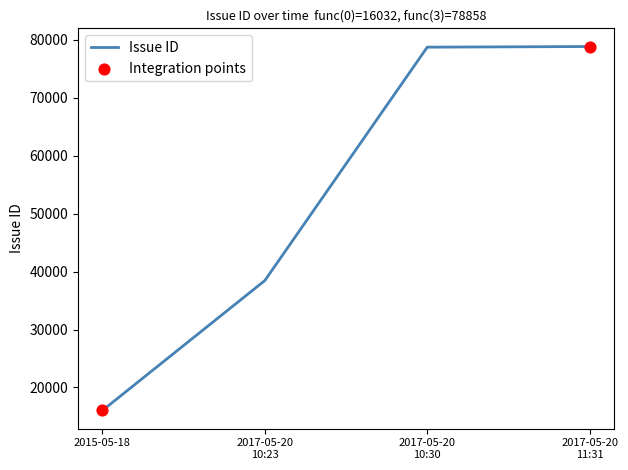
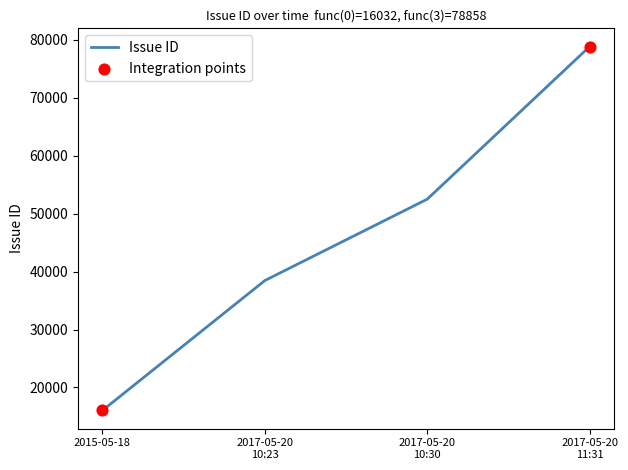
Issue ID, 2017-05-20 10:30: 79000 -> 53000
